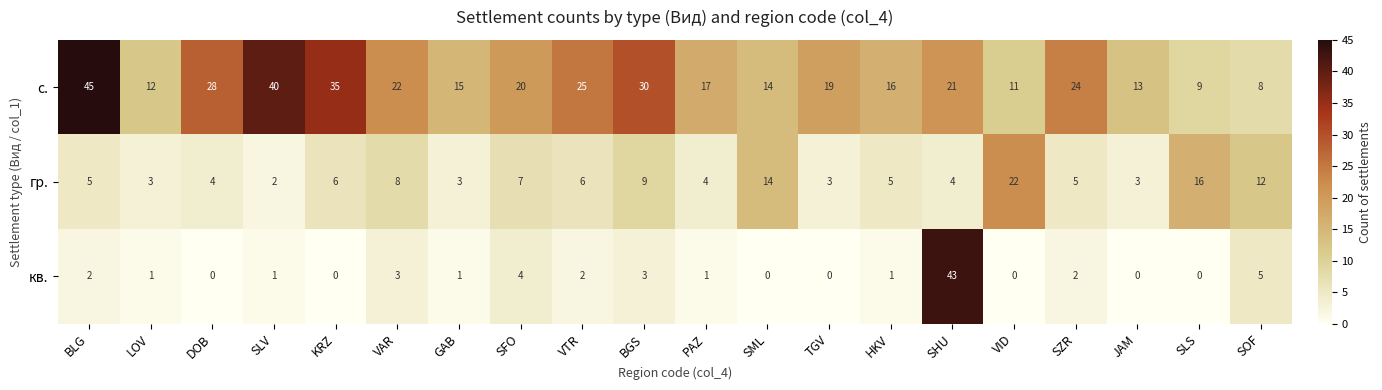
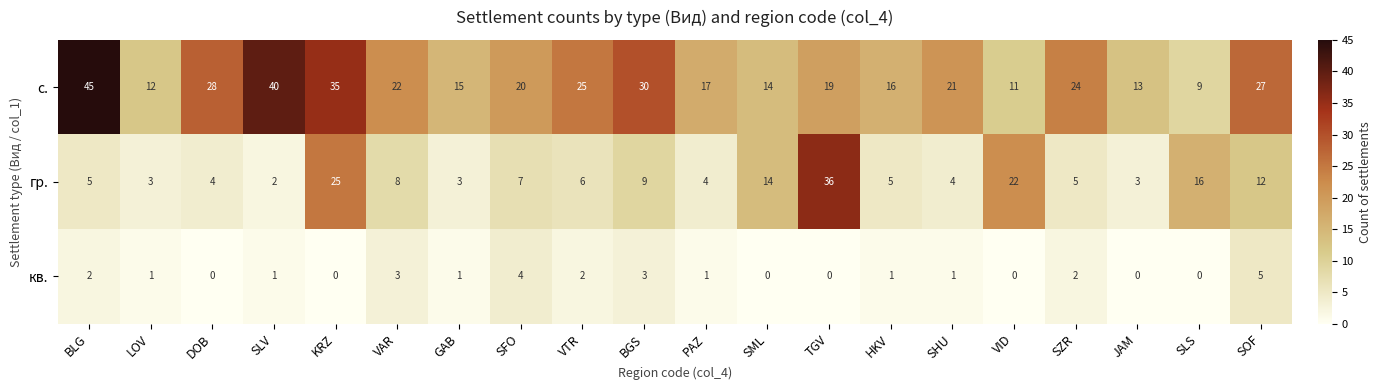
с., SOF: 8 -> 27
гр., KRZ: 6 -> 25
гр., TGV: 3 -> 36
кв., SHU: 43 -> 1
